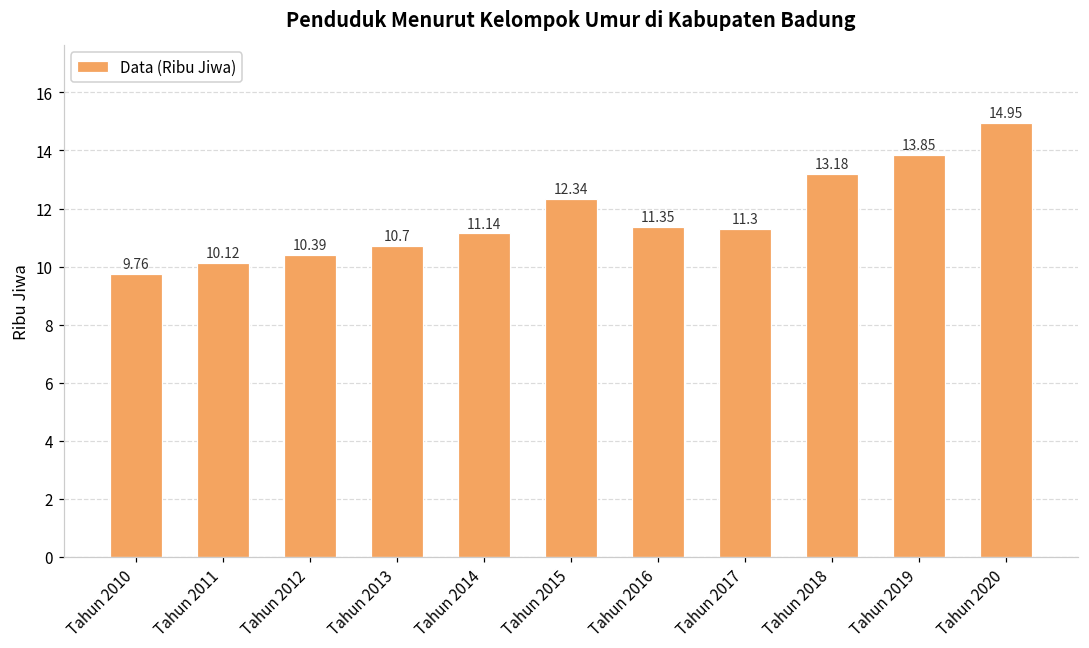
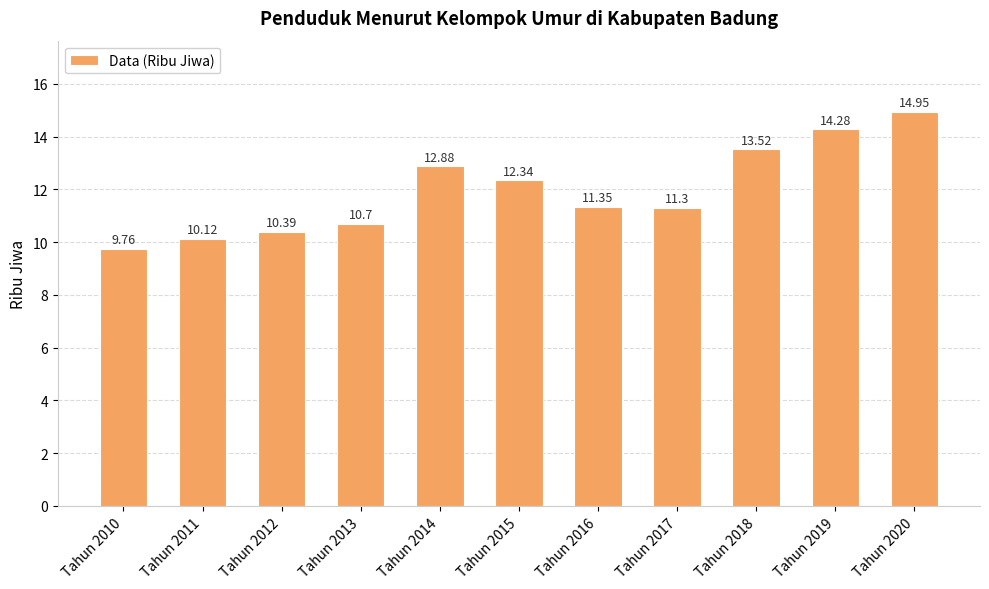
Tahun 2014: 11.14 -> 12.88
Tahun 2018: 13.18 -> 13.52
Tahun 2019: 13.85 -> 14.28
